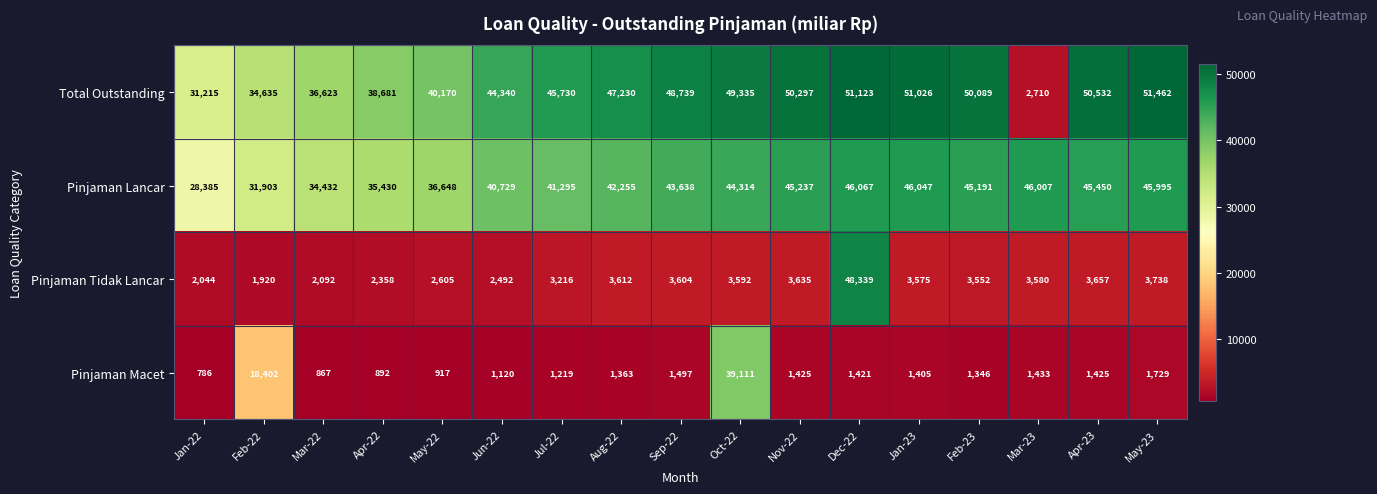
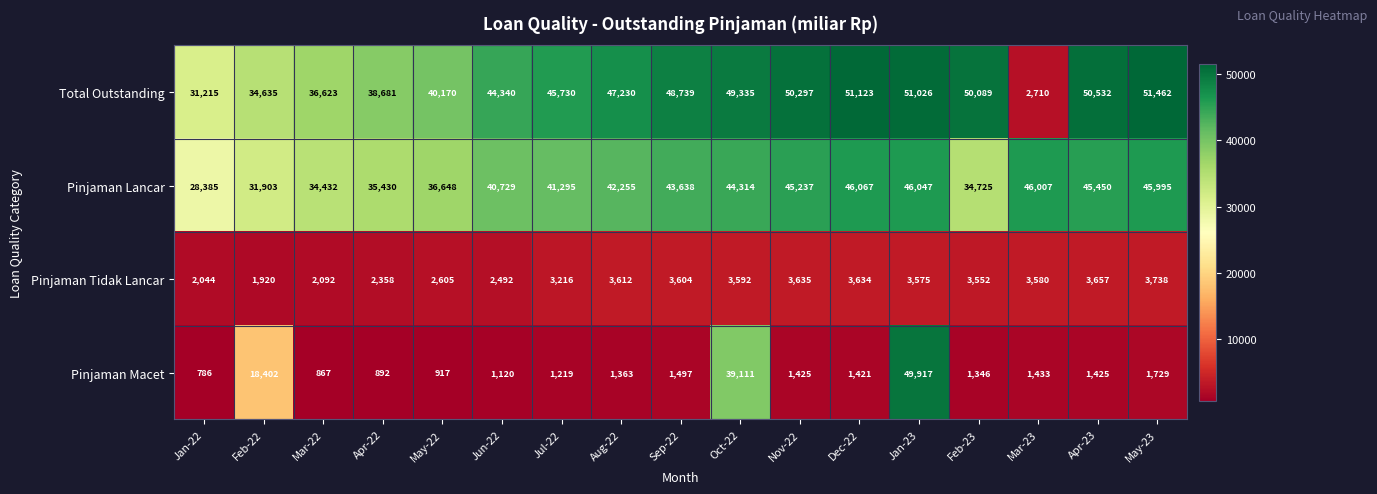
Pinjaman Lancar, Feb-23: 45,191 -> 34,725
Pinjaman Tidak Lancar, Dec-22: 48,339 -> 3,634
Pinjaman Macet, Jan-23: 1,405 -> 49,917
